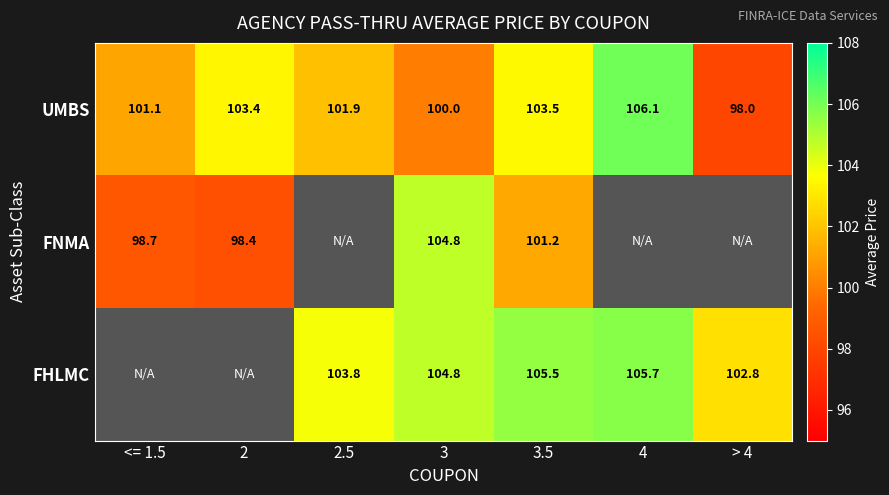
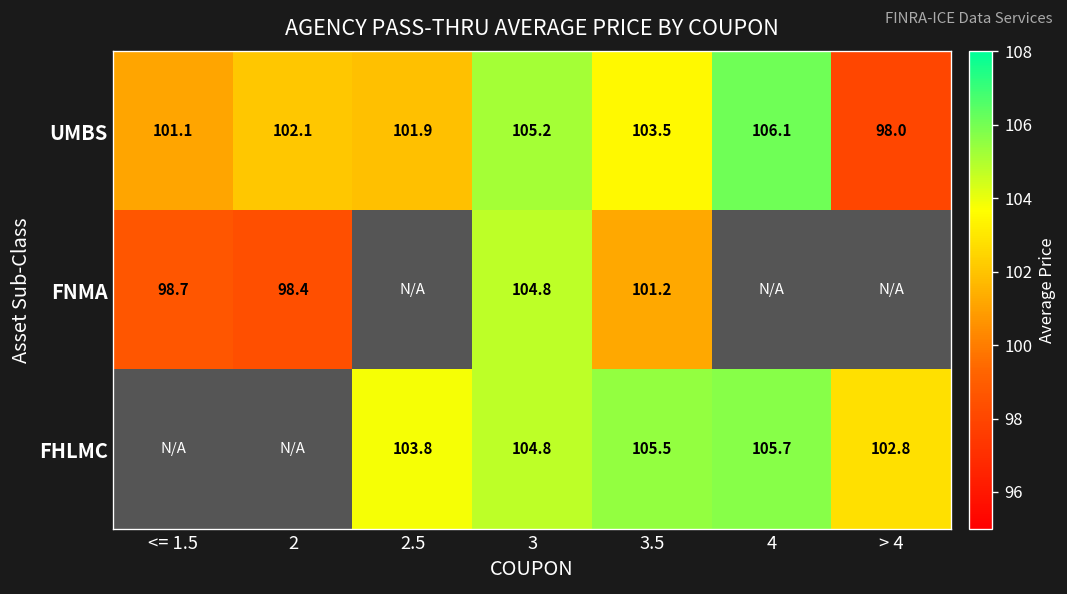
UMBS, 2: 103.4 -> 102.1
UMBS, 3: 100.0 -> 105.2
